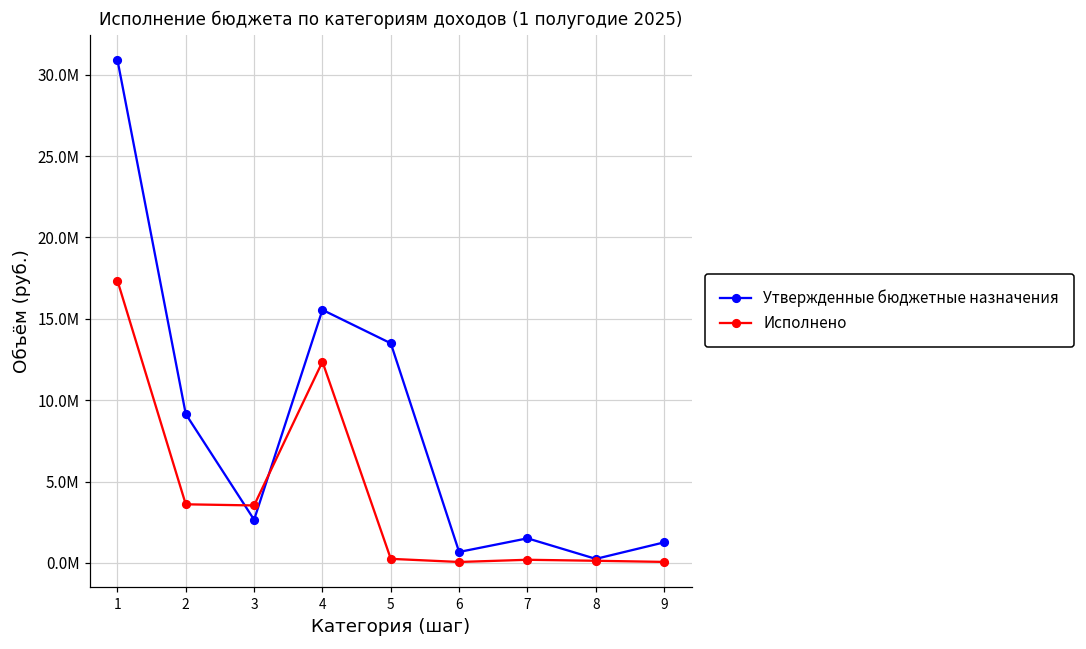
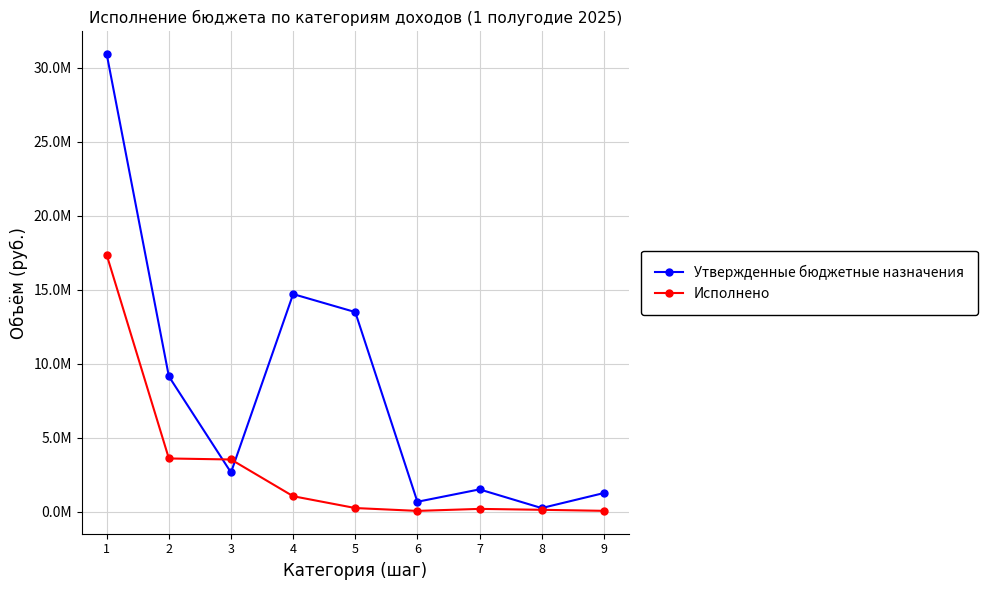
Утвержденные бюджетные назначения, 4: 15600000 -> 14700000
Исполнено, 4: 12400000 -> 1000000
